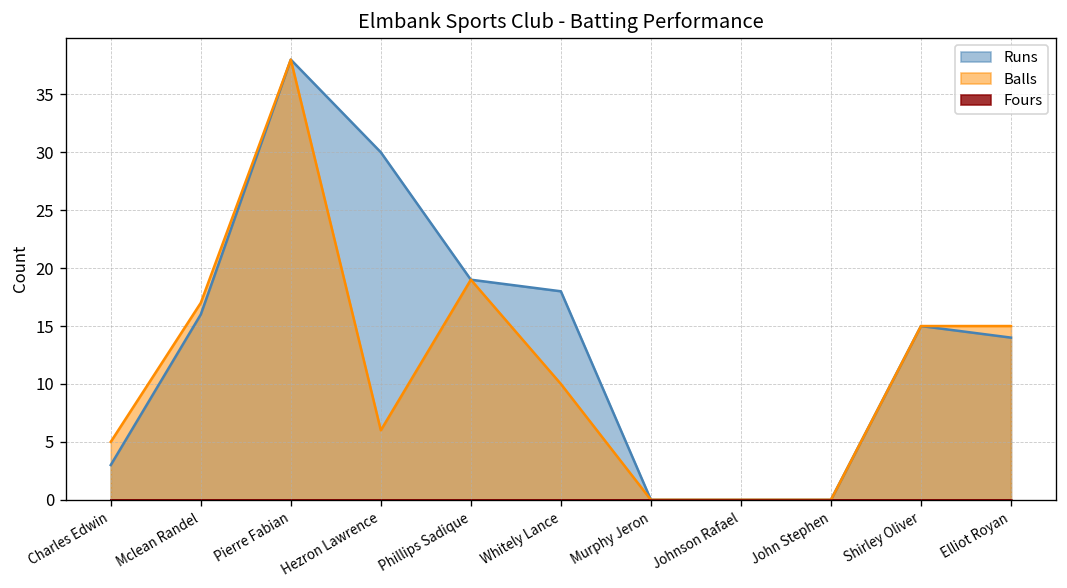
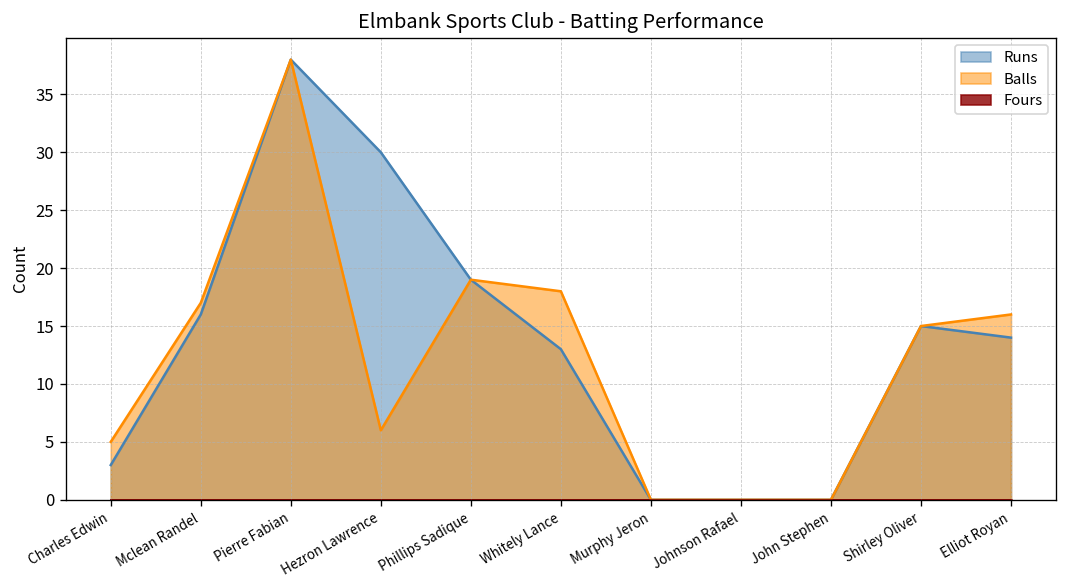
Runs, Whitely Lance: 18 -> 13
Balls, Whitely Lance: 10 -> 18
Balls, Elliot Royan: 15 -> 16
